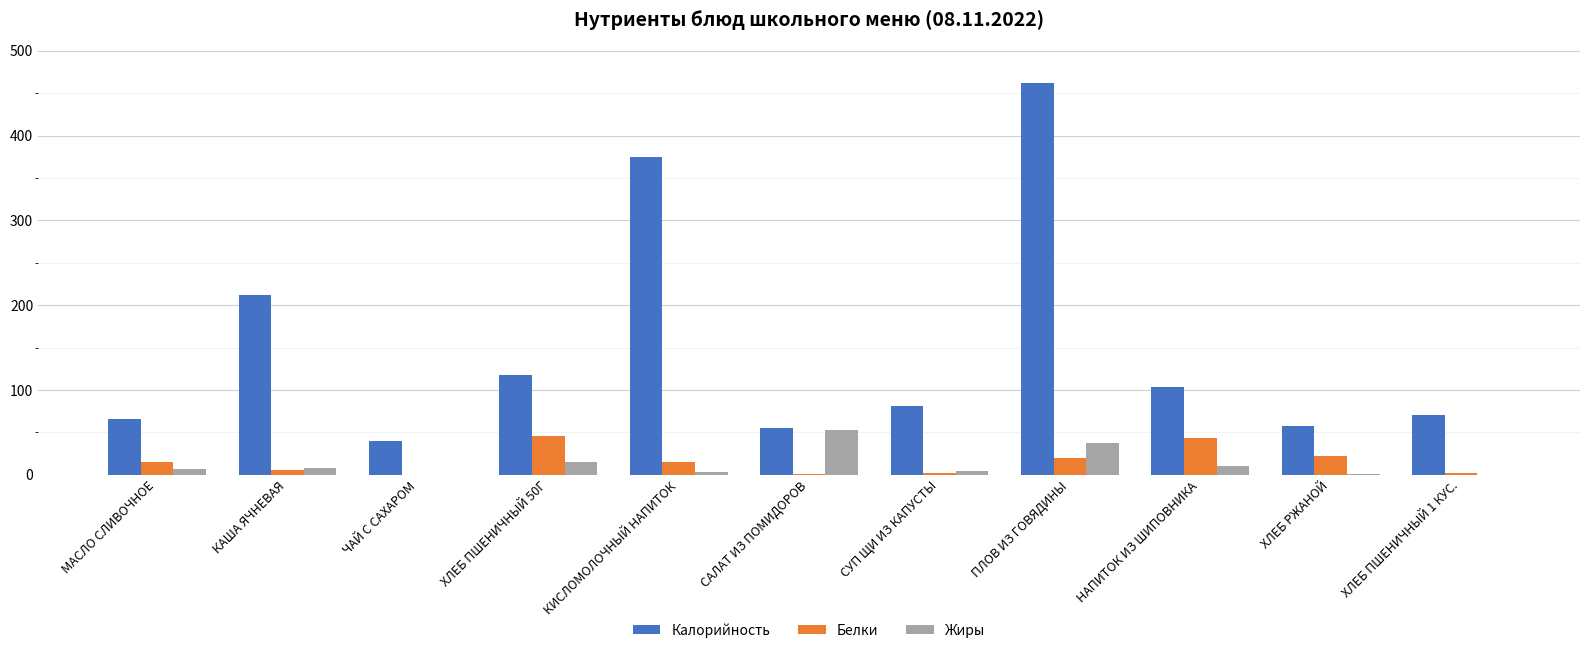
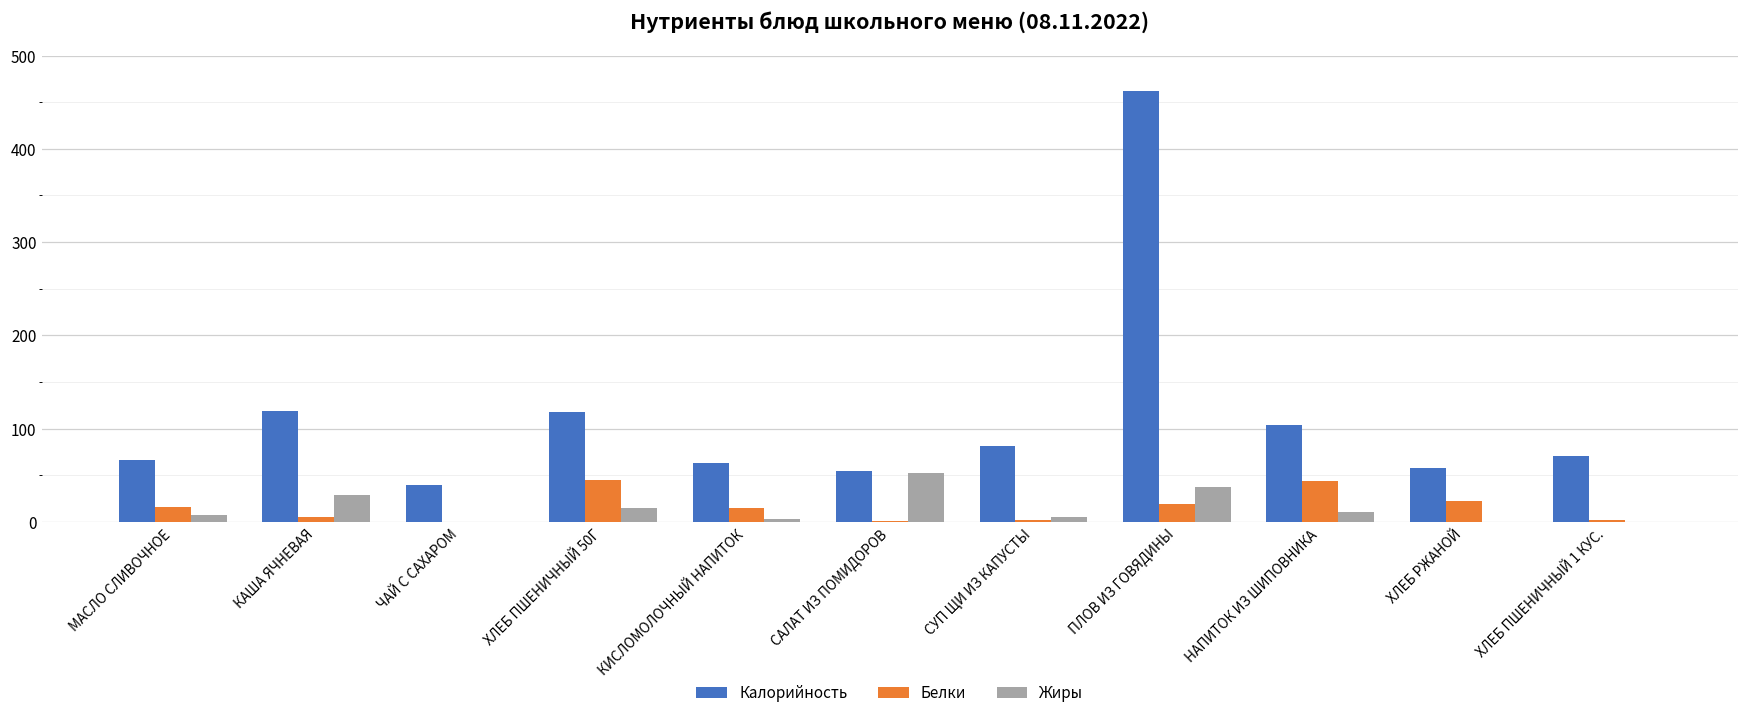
Калорийность, КАША ЯЧНЕВАЯ: 210 -> 120
Жиры, КАША ЯЧНЕВАЯ: 10 -> 30
Калорийность, КИСЛОМОЛОЧНЫЙ НАПИТОК: 380 -> 60
